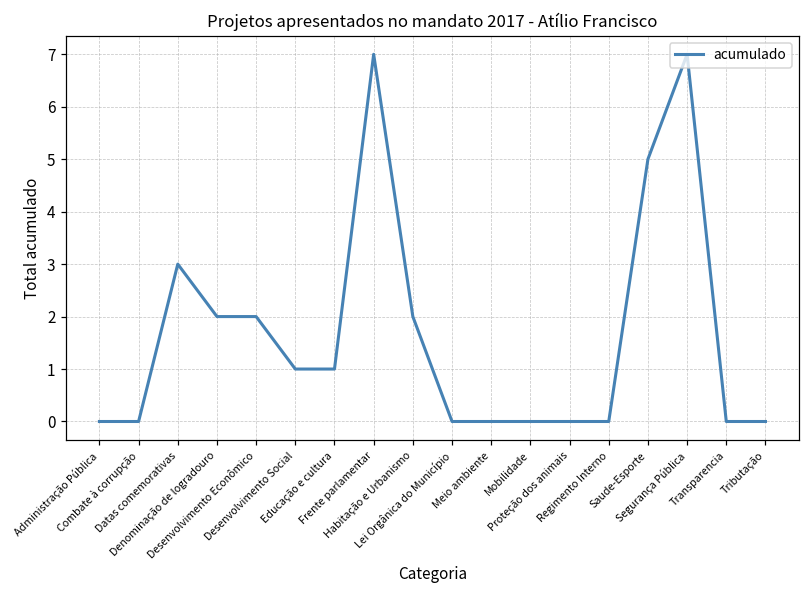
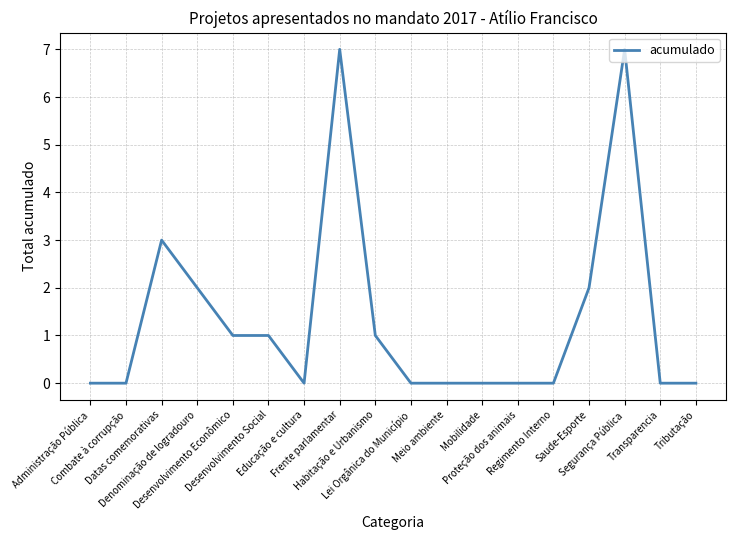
Desenvolvimento Econômico: 2 -> 1
Educação e cultura: 1 -> 0
Habitação e Urbanismo: 2 -> 1
Saude-Esporte: 5 -> 2
